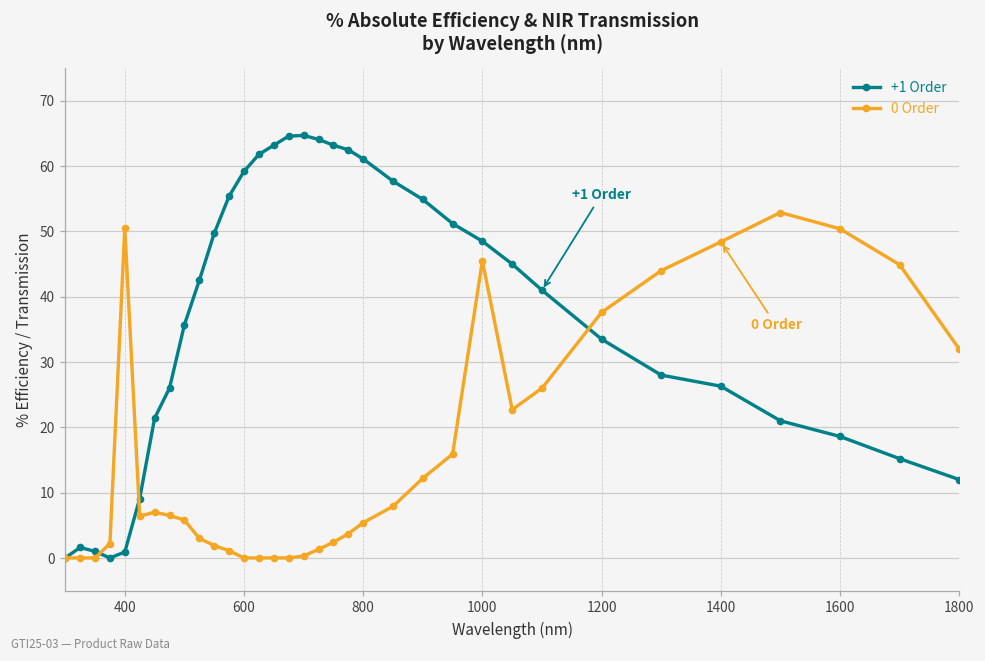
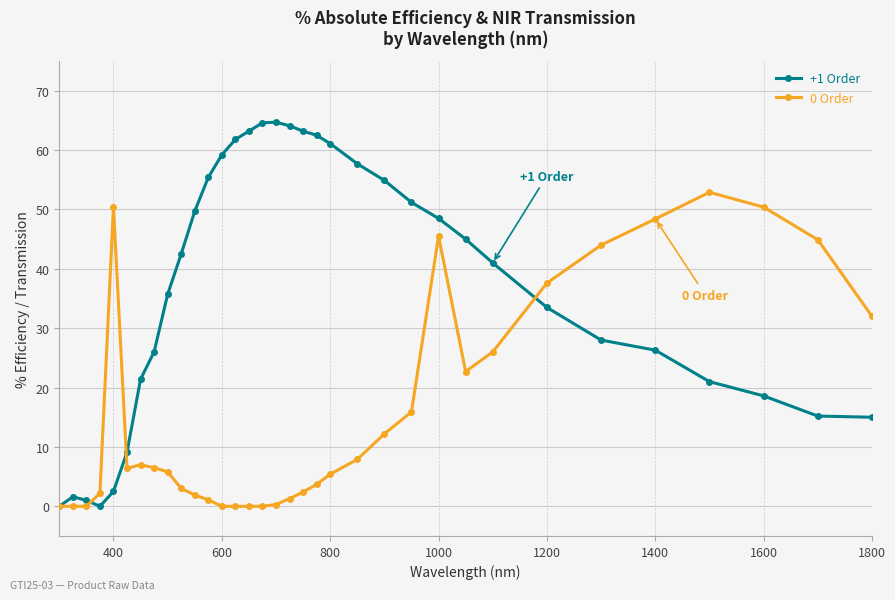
+1 Order, 400: 1 -> 3
+1 Order, 1800: 12 -> 15
